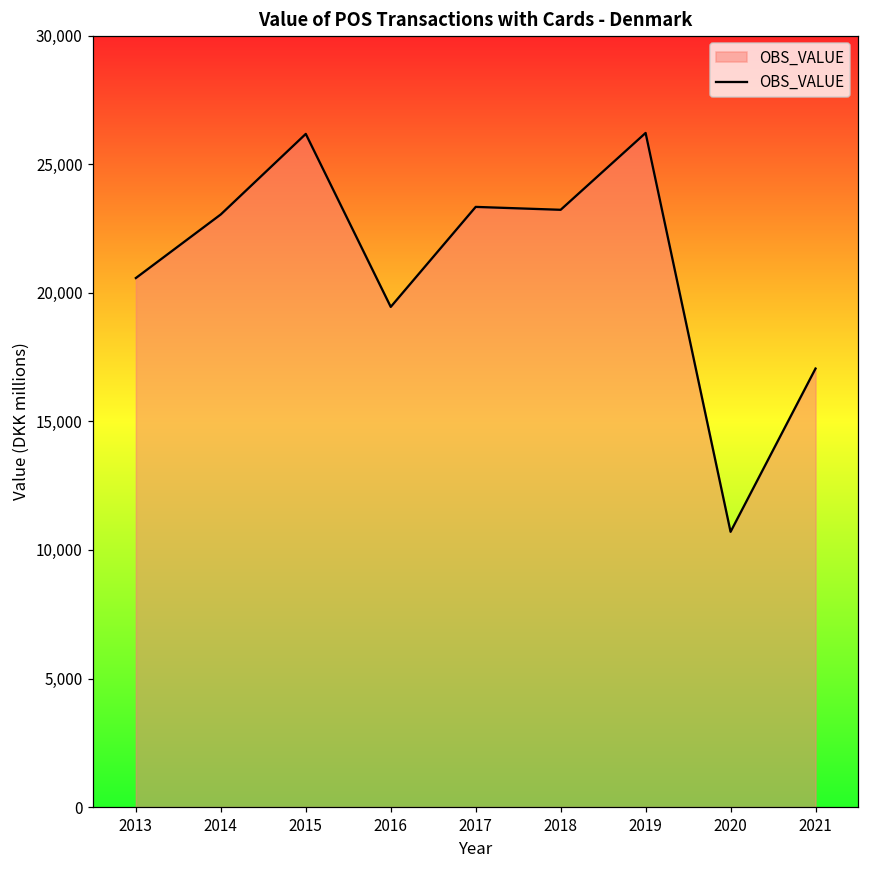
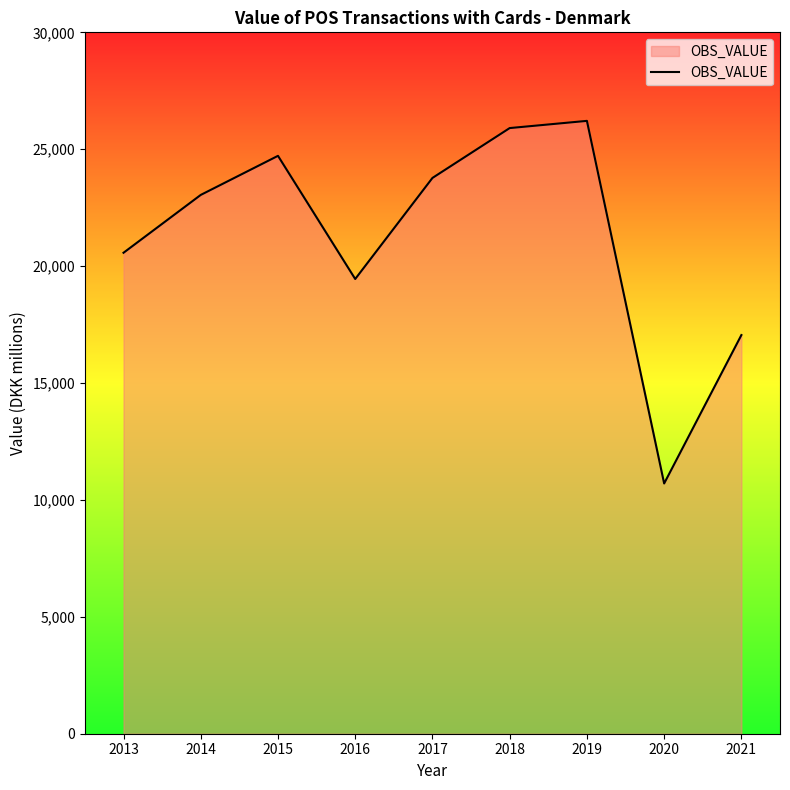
2015: 26,200 -> 24,700
2017: 23,300 -> 23,800
2018: 23,200 -> 25,900
